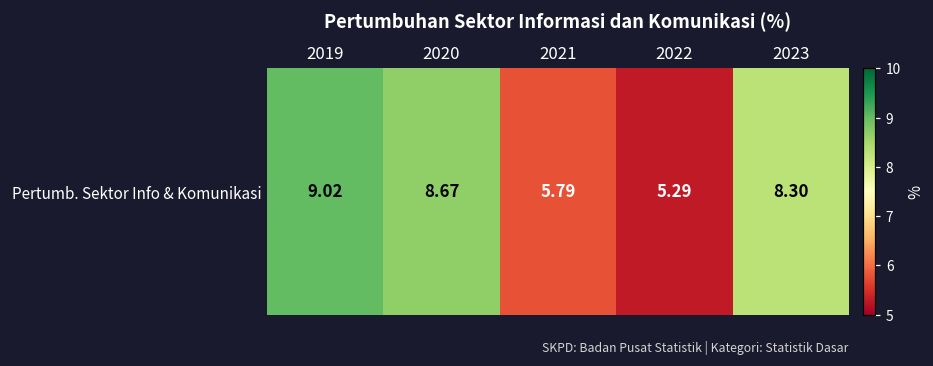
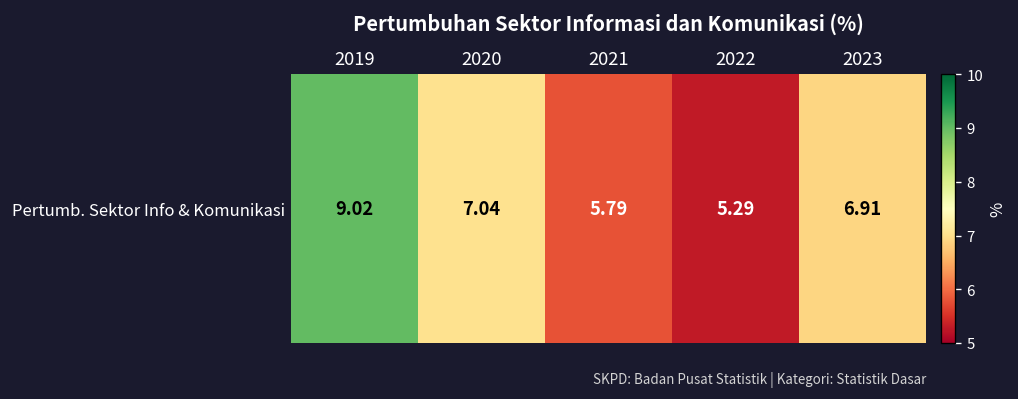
Pertumb. Sektor Info & Komunikasi, 2020: 8.67 -> 7.04
Pertumb. Sektor Info & Komunikasi, 2023: 8.30 -> 6.91
